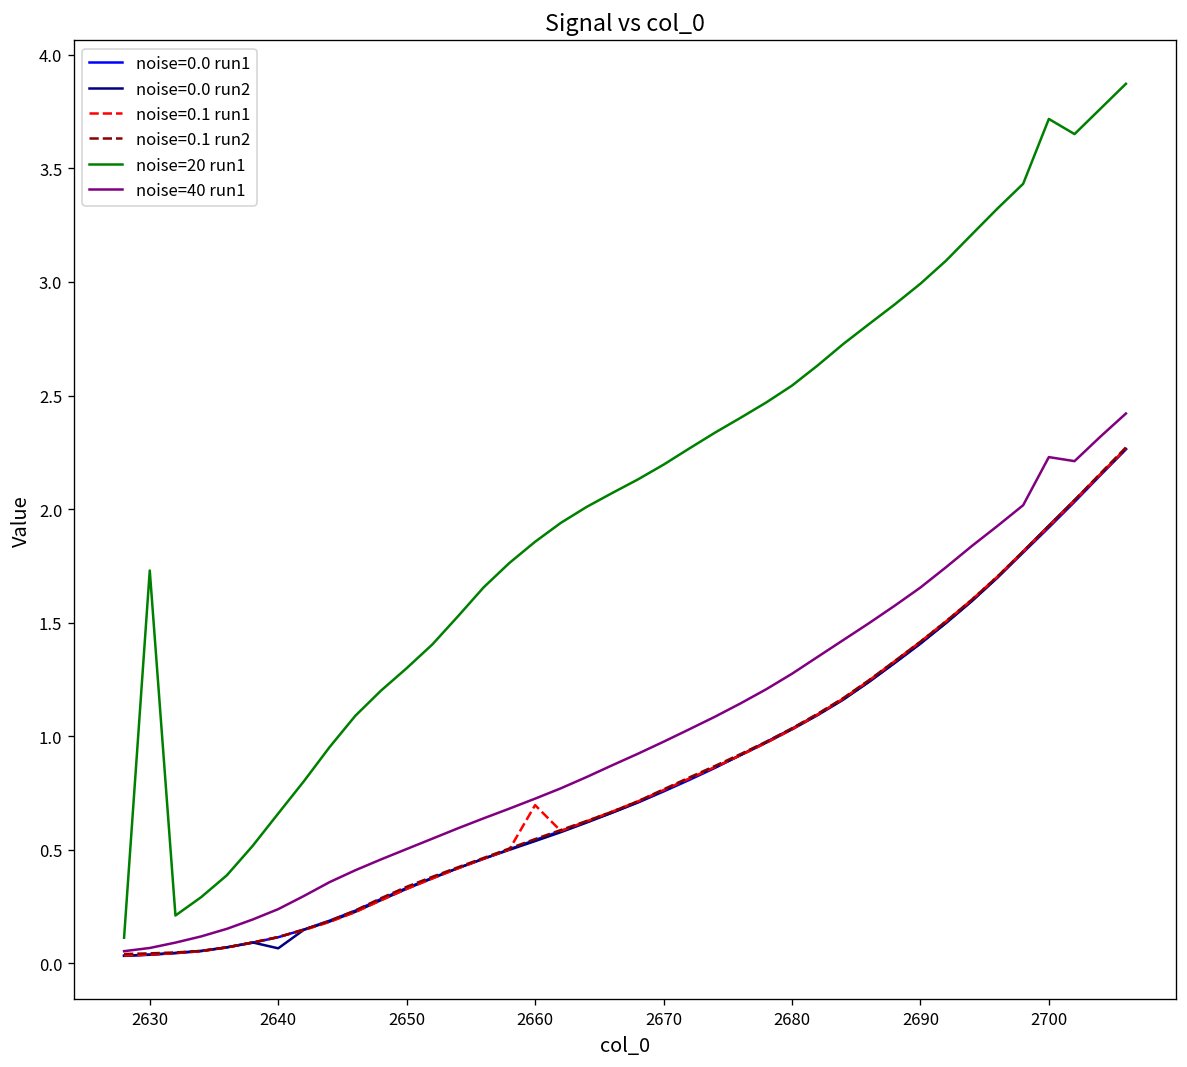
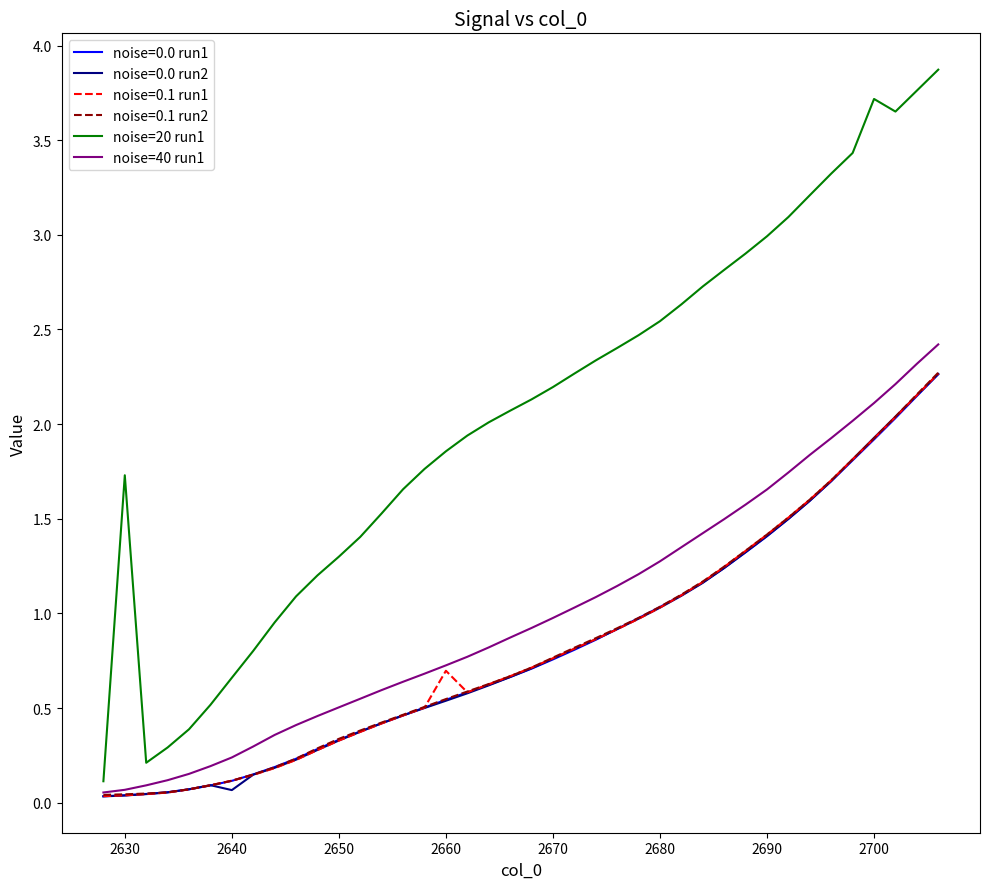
noise=40 run1, 2700: 2.23 -> 2.11
